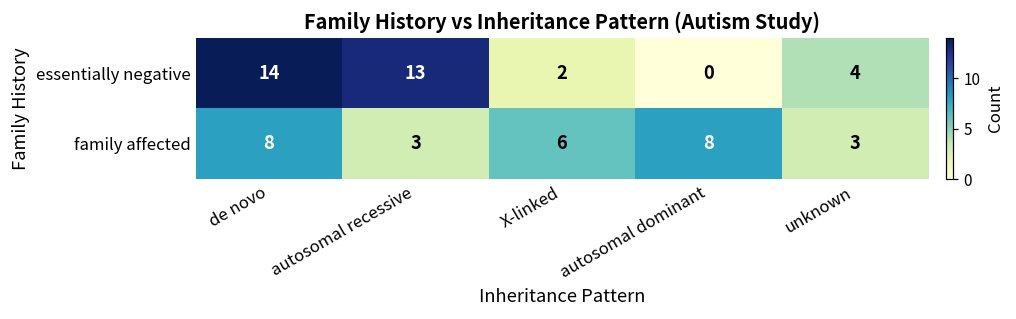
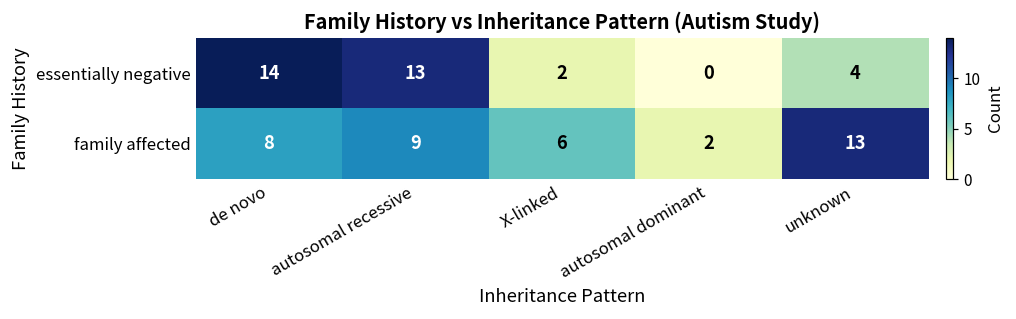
family affected, autosomal recessive: 3 -> 9
family affected, autosomal dominant: 8 -> 2
family affected, unknown: 3 -> 13
